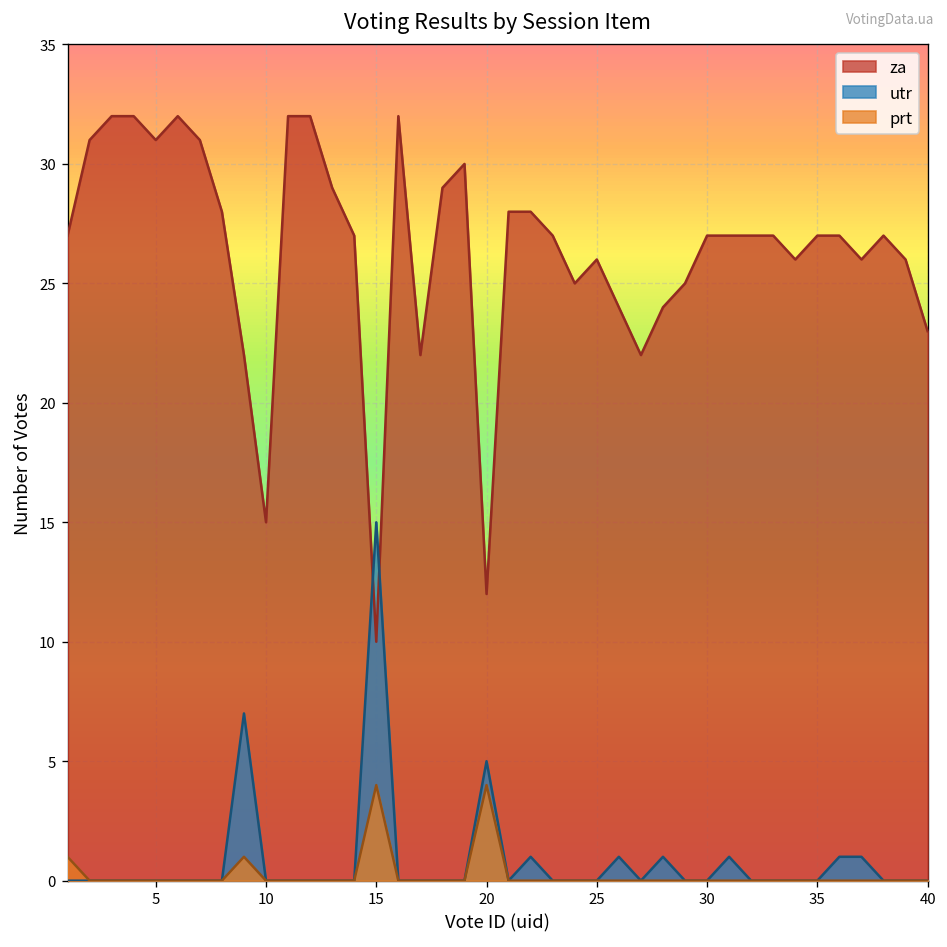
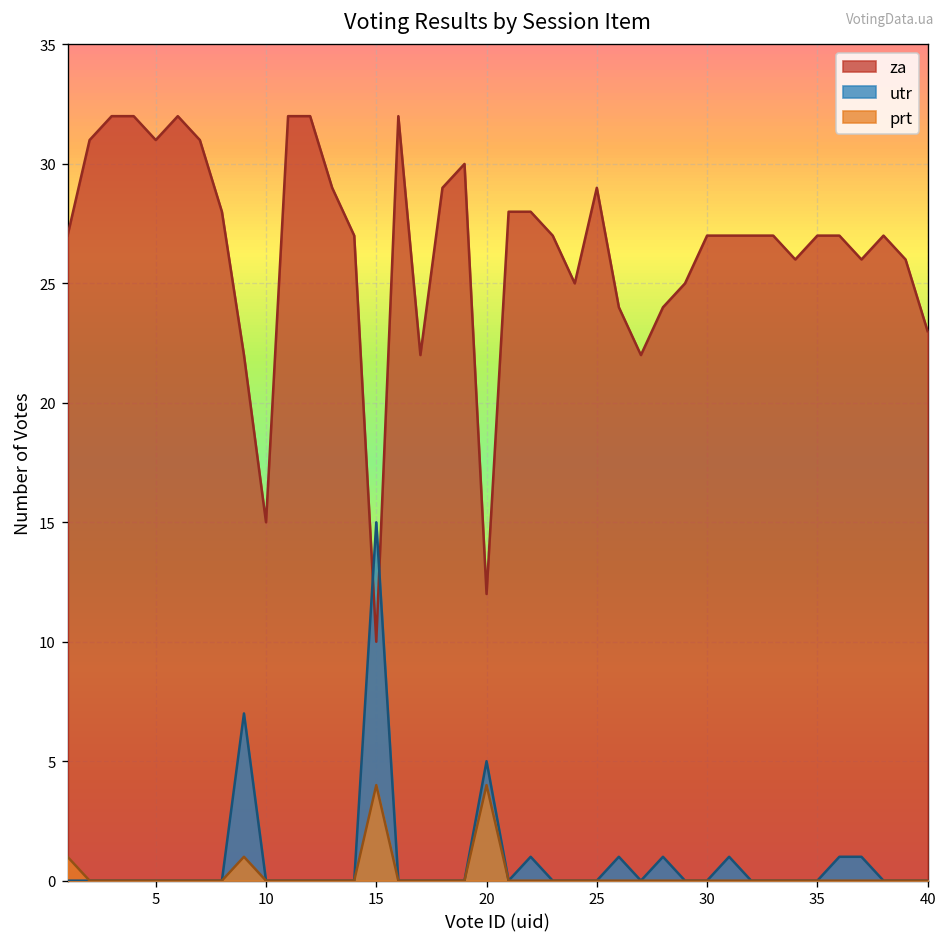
za, 25: 26 -> 29
